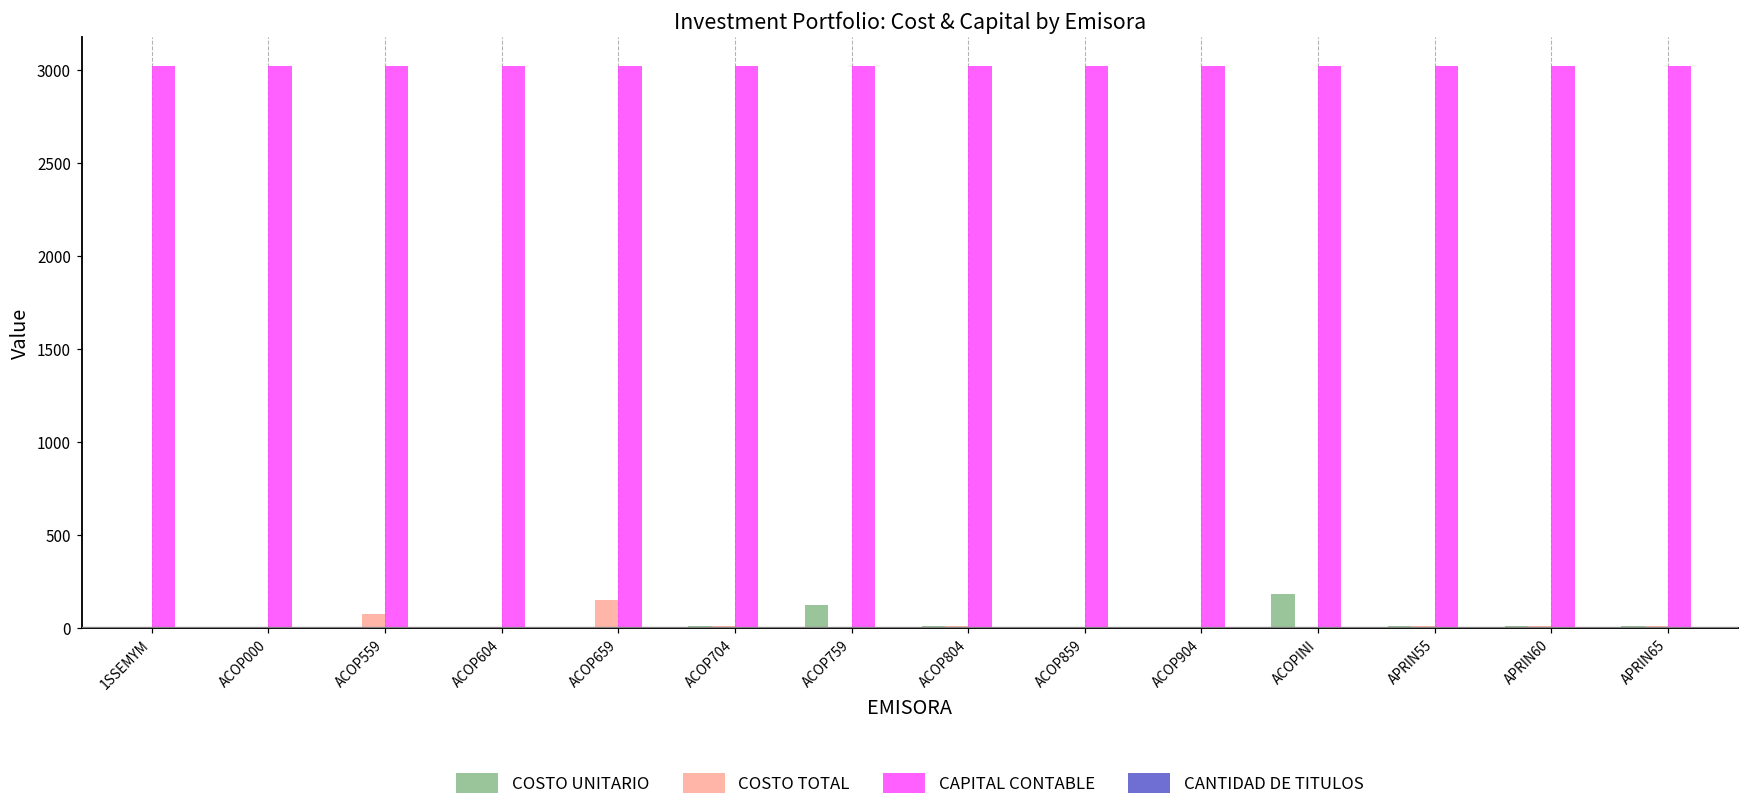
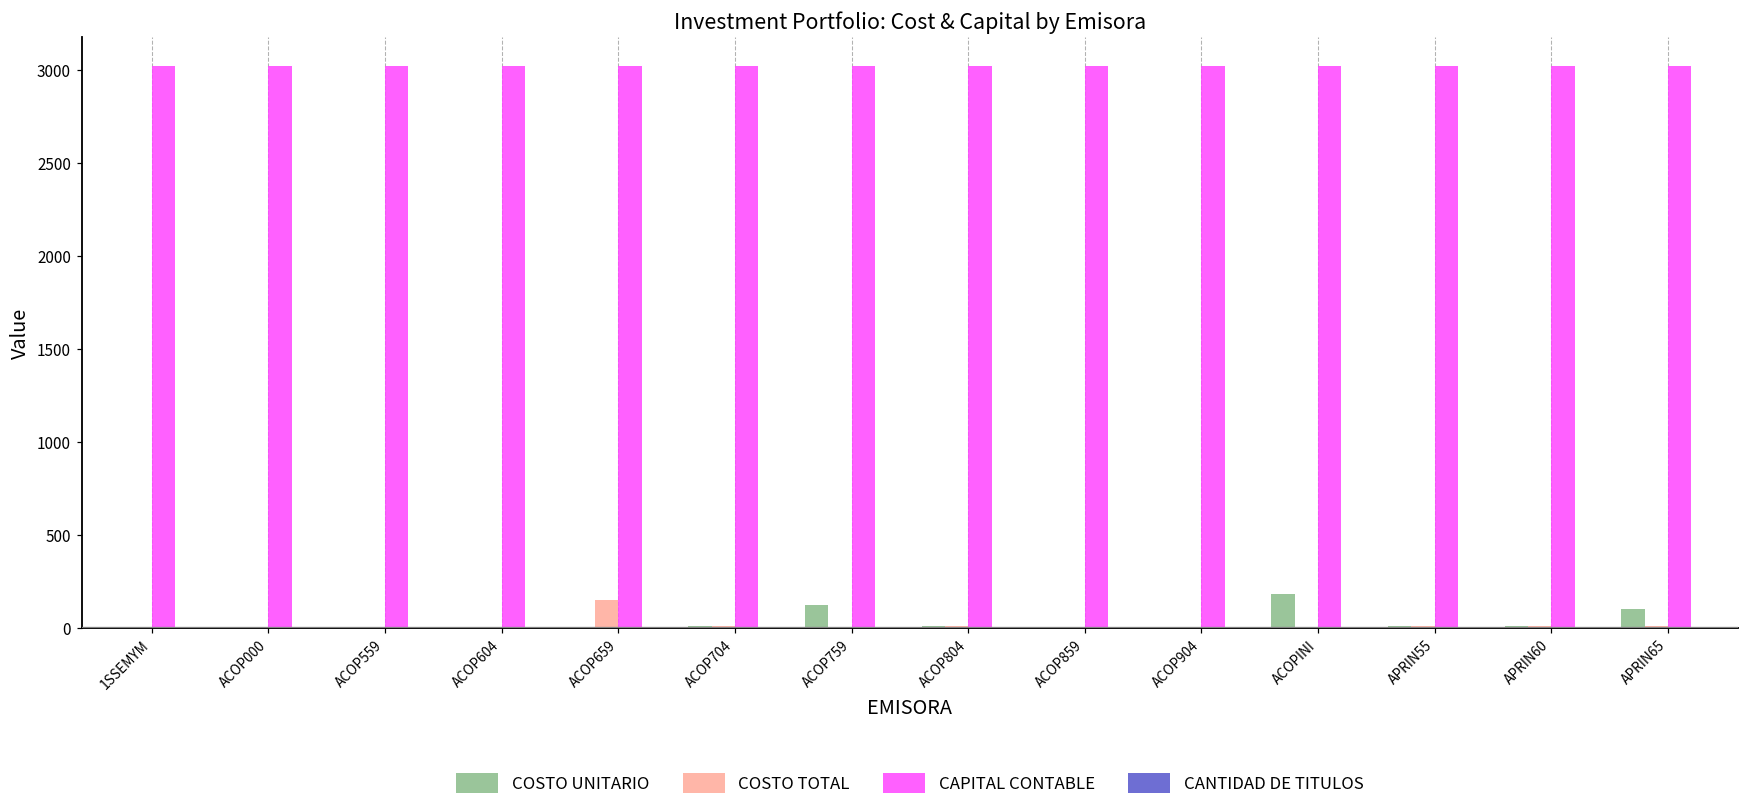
COSTO TOTAL, ACOP559: 70 -> 0
COSTO UNITARIO, APRIN65: 10 -> 100
